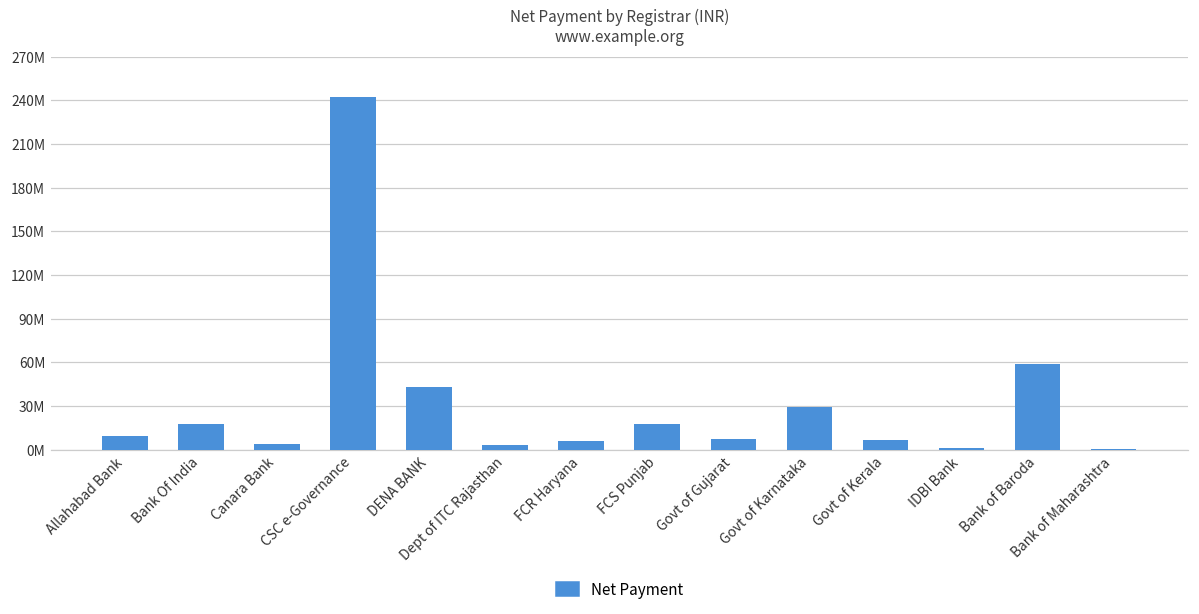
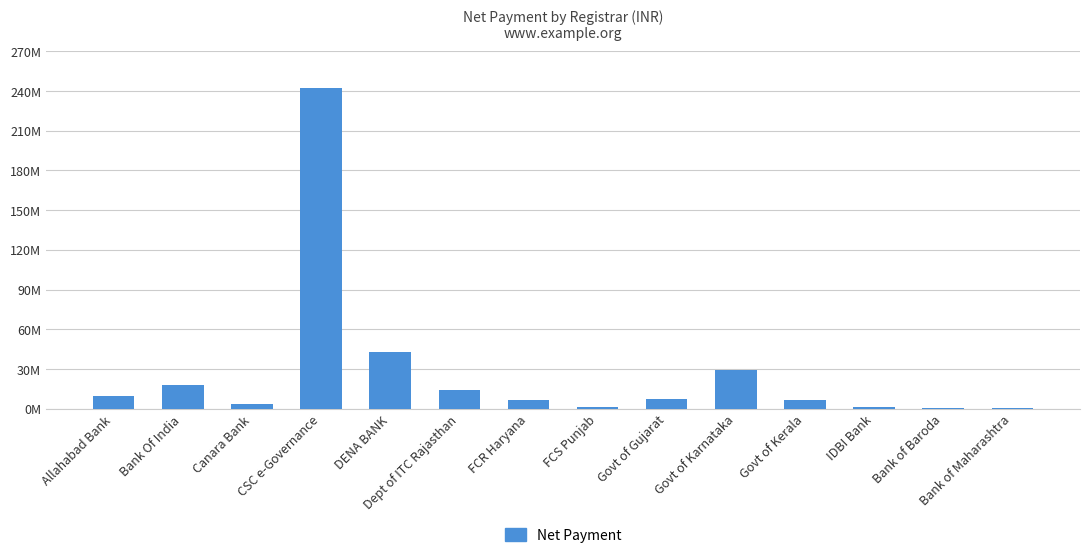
Dept of ITC Rajasthan: 3000000 -> 14000000
FCS Punjab: 18000000 -> 2000000
Bank of Baroda: 59000000 -> 0
